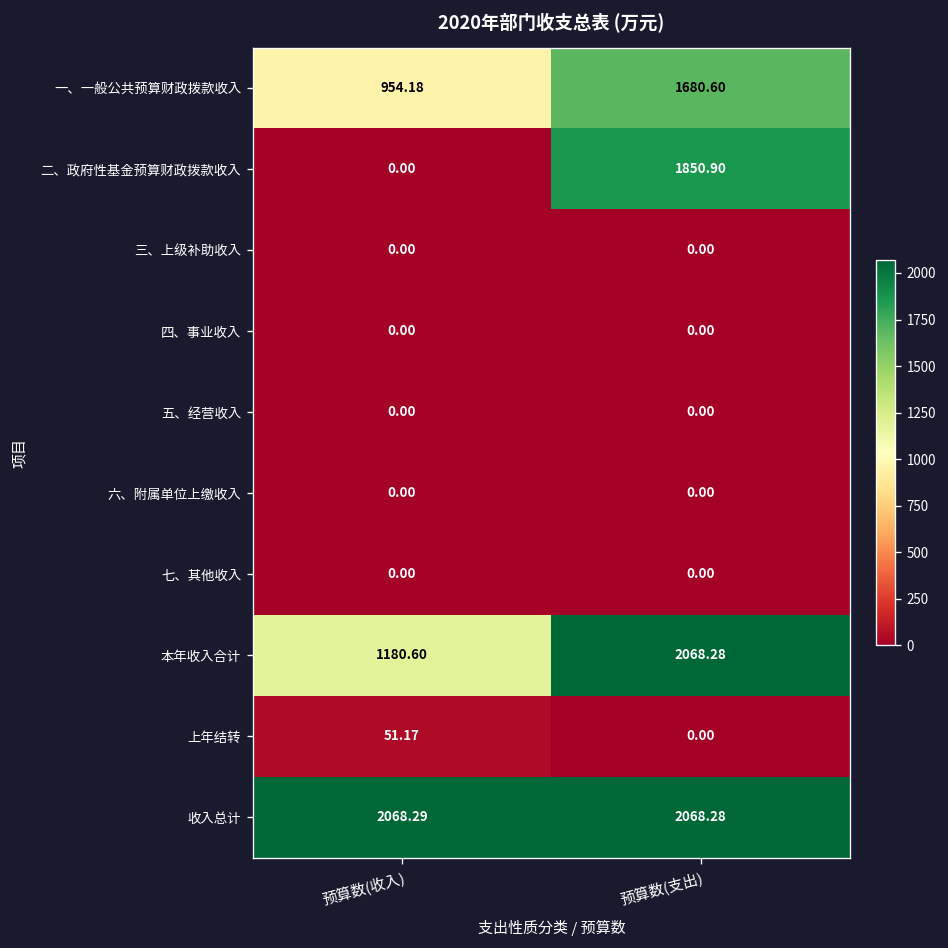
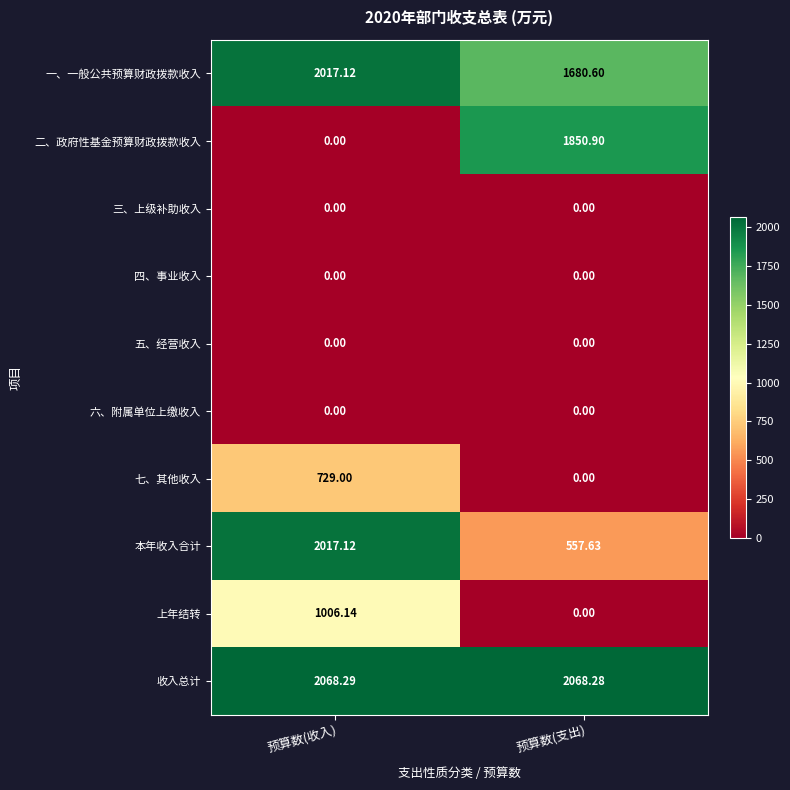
一、一般公共预算财政拨款收入, 预算数(收入): 954.18 -> 2017.12
七、其他收入, 预算数(收入): 0.00 -> 729.00
本年收入合计, 预算数(收入): 1180.60 -> 2017.12
本年收入合计, 预算数(支出): 2068.28 -> 557.63
上年结转, 预算数(收入): 51.17 -> 1006.14
